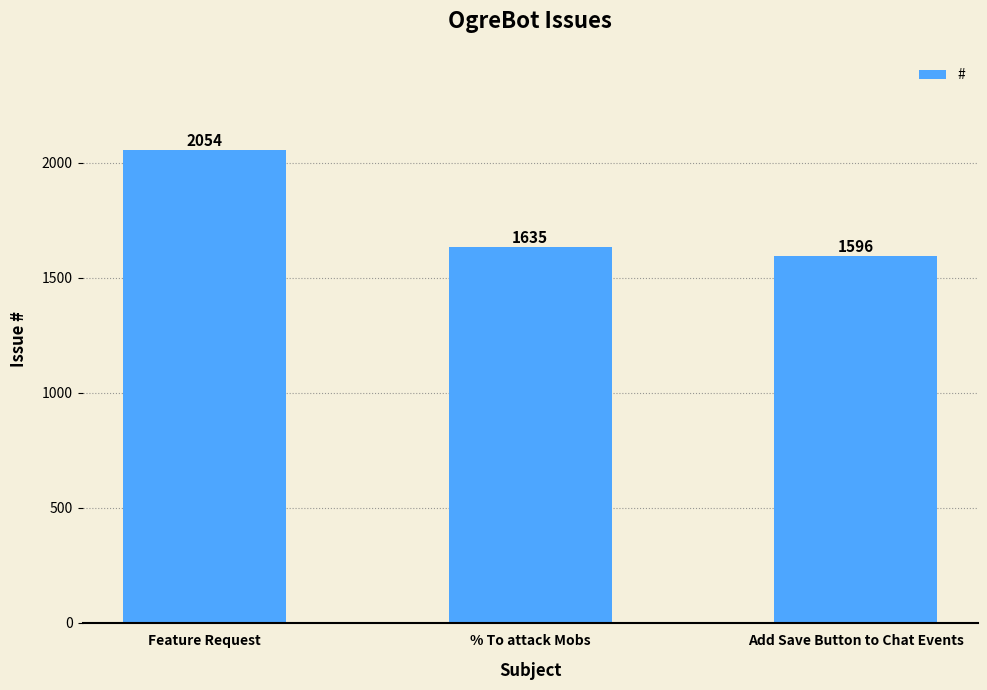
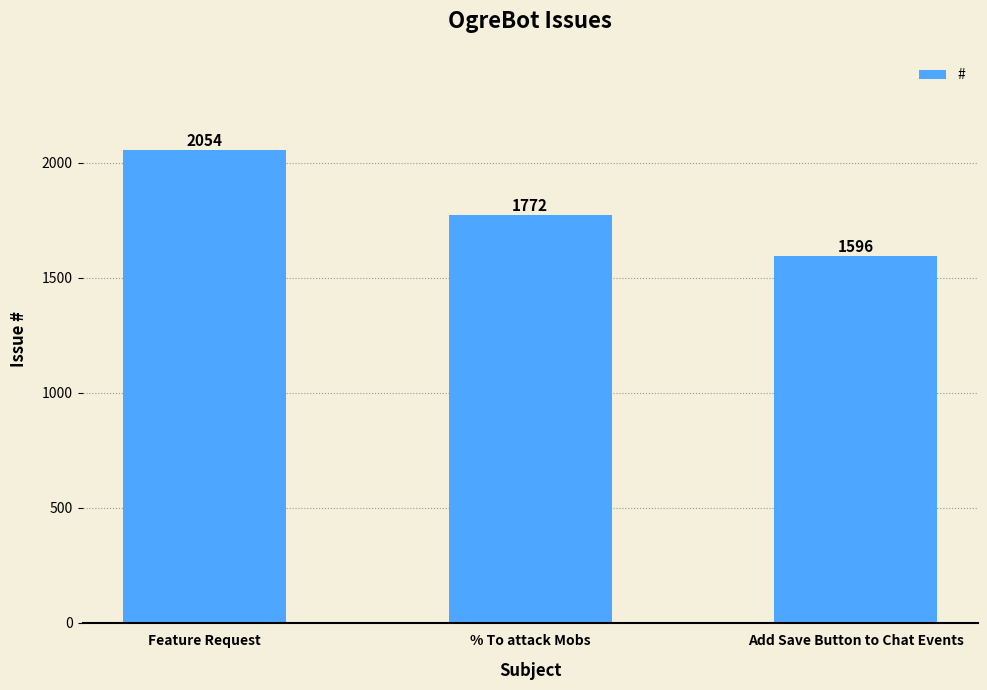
% To attack Mobs: 1635 -> 1772
